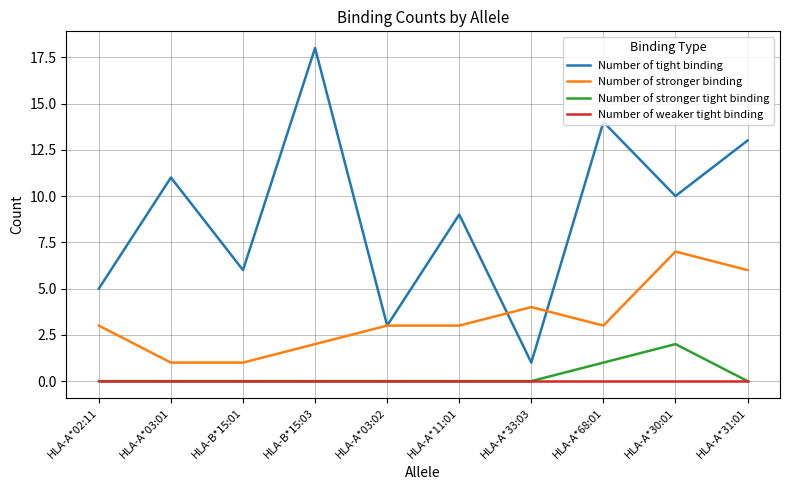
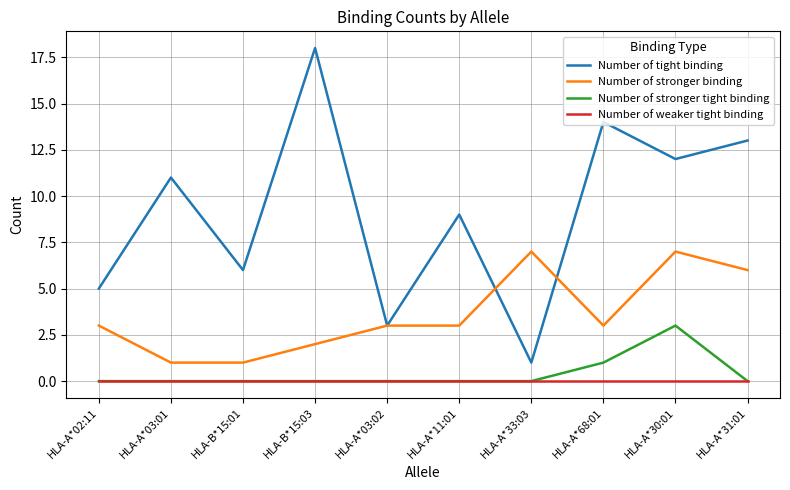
Number of stronger binding, HLA-A*33:03: 4 -> 7
Number of tight binding, HLA-A*30:01: 10 -> 12
Number of stronger tight binding, HLA-A*30:01: 2 -> 3
